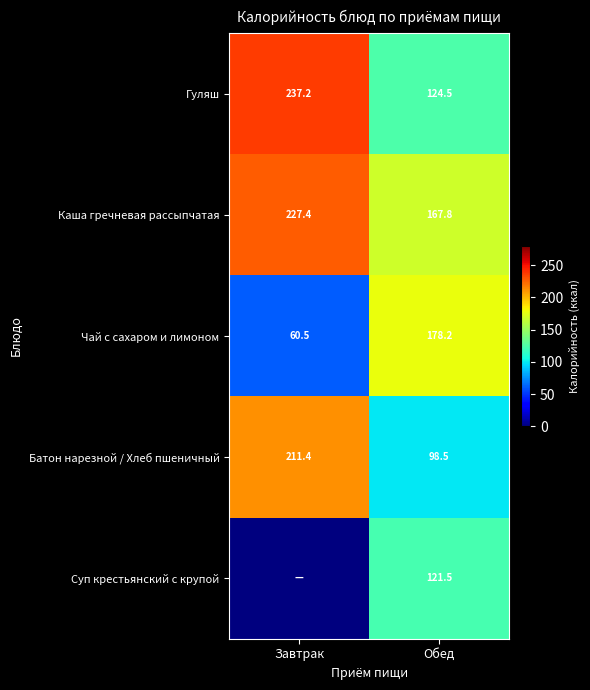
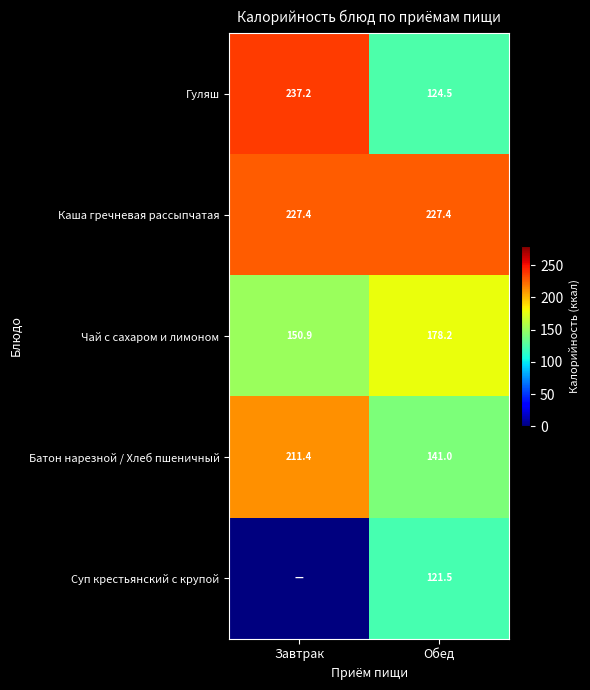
Каша гречневая рассыпчатая, Обед: 167.8 -> 227.4
Чай с сахаром и лимоном, Завтрак: 60.5 -> 150.9
Батон нарезной / Хлеб пшеничный, Обед: 98.5 -> 141.0
